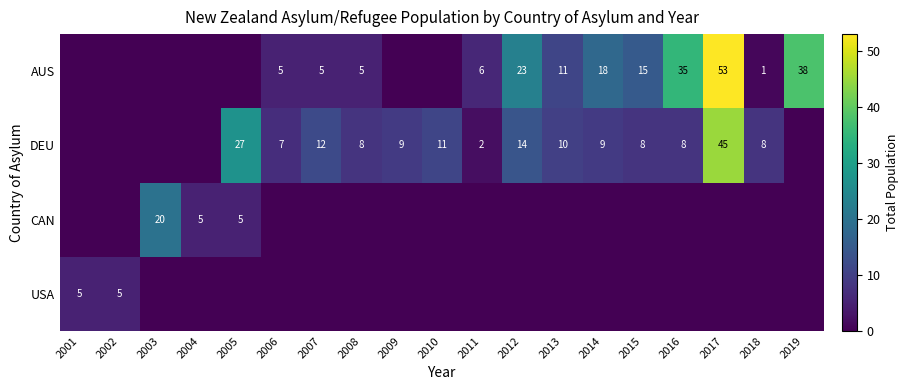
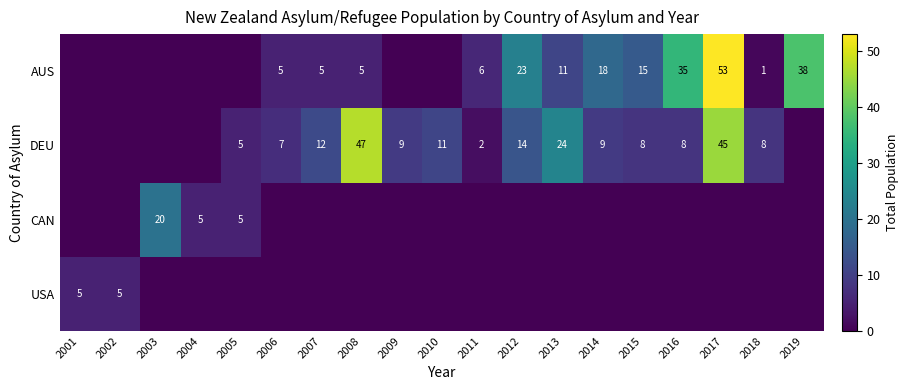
DEU, 2005: 27 -> 5
DEU, 2008: 8 -> 47
DEU, 2013: 10 -> 24
